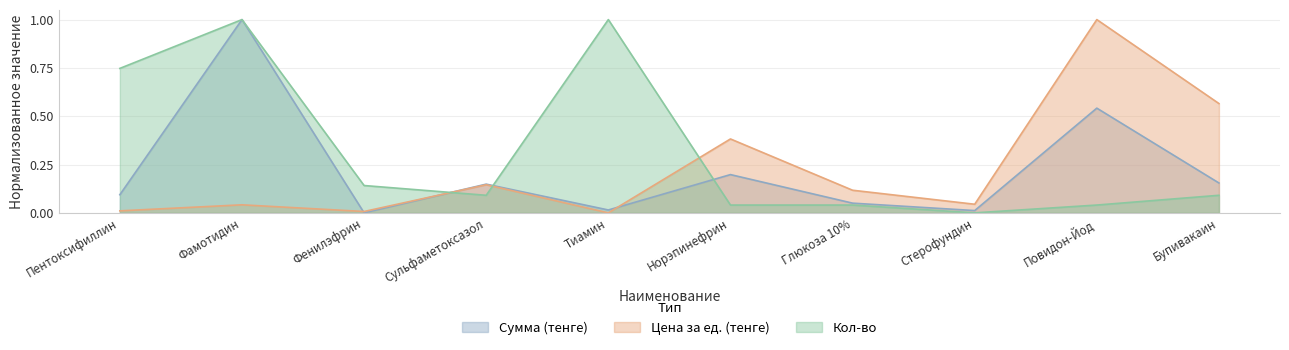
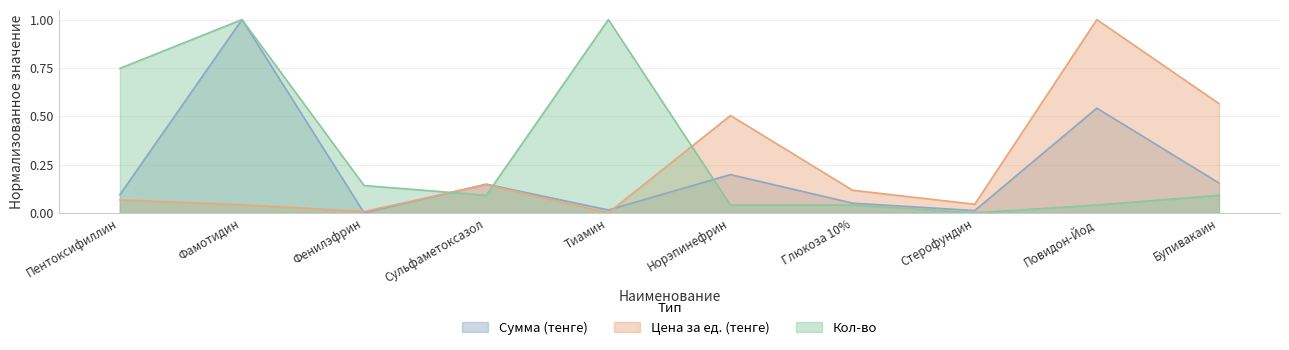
Цена за ед. (тенге), Пентоксифиллин: 0.01 -> 0.07
Цена за ед. (тенге), Норэпинефрин: 0.38 -> 0.50
